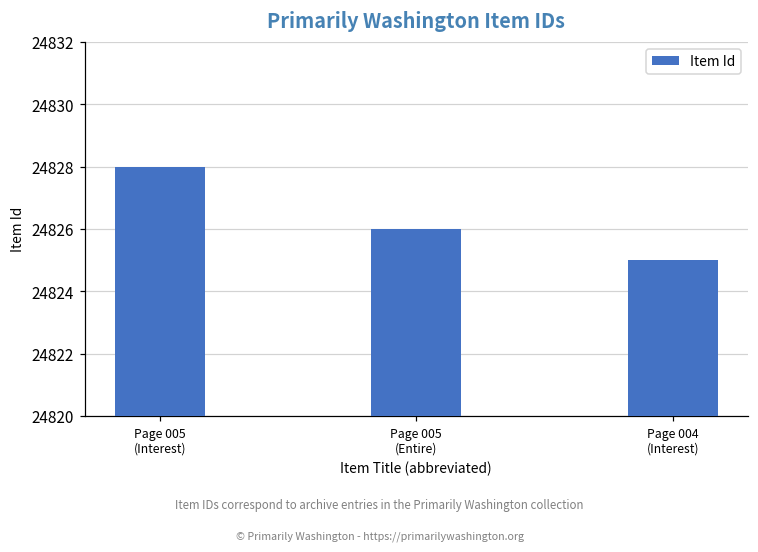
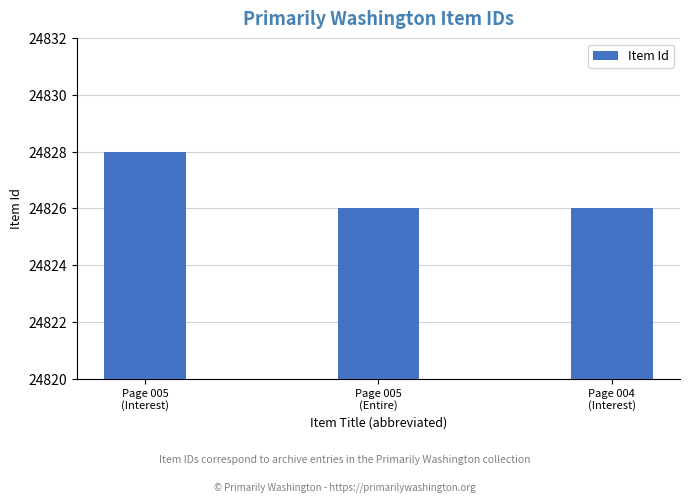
Page 004 (Interest): 24825 -> 24826
